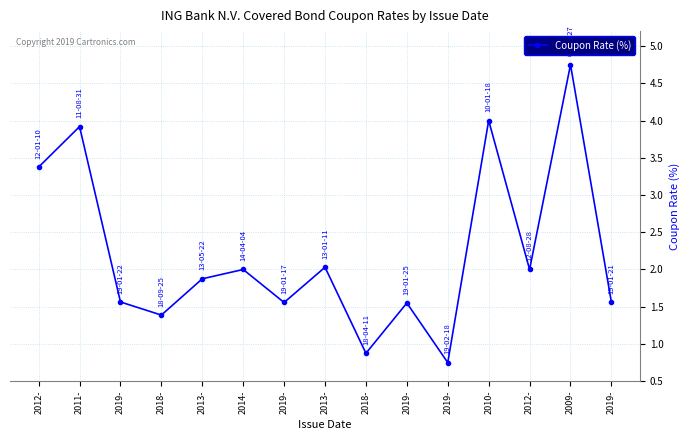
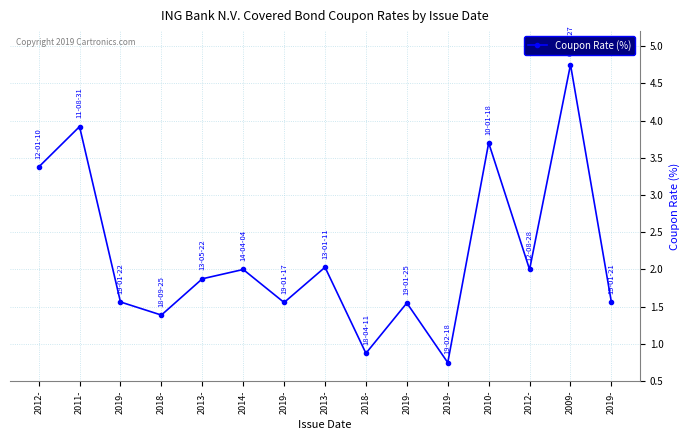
2010-: 4.0 -> 3.7
